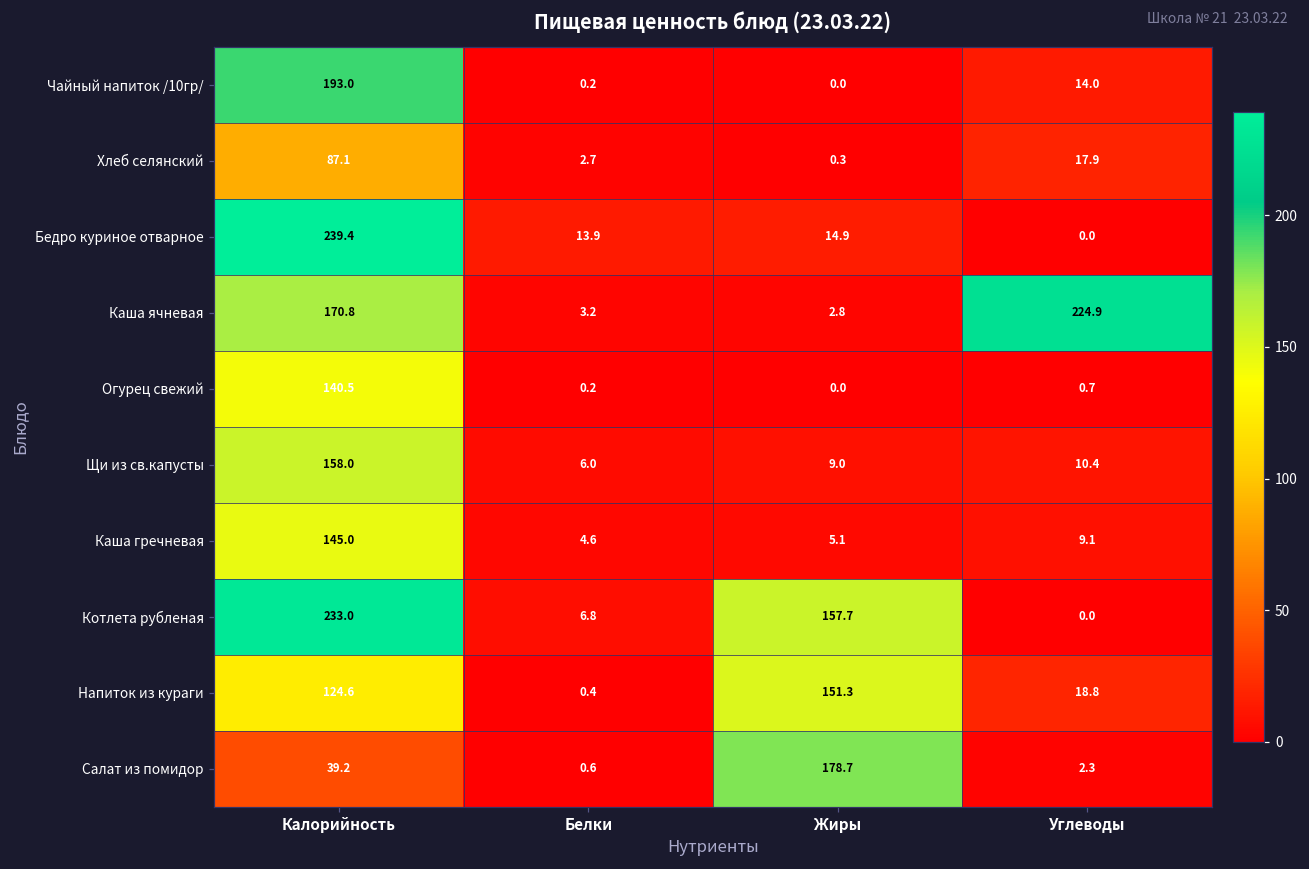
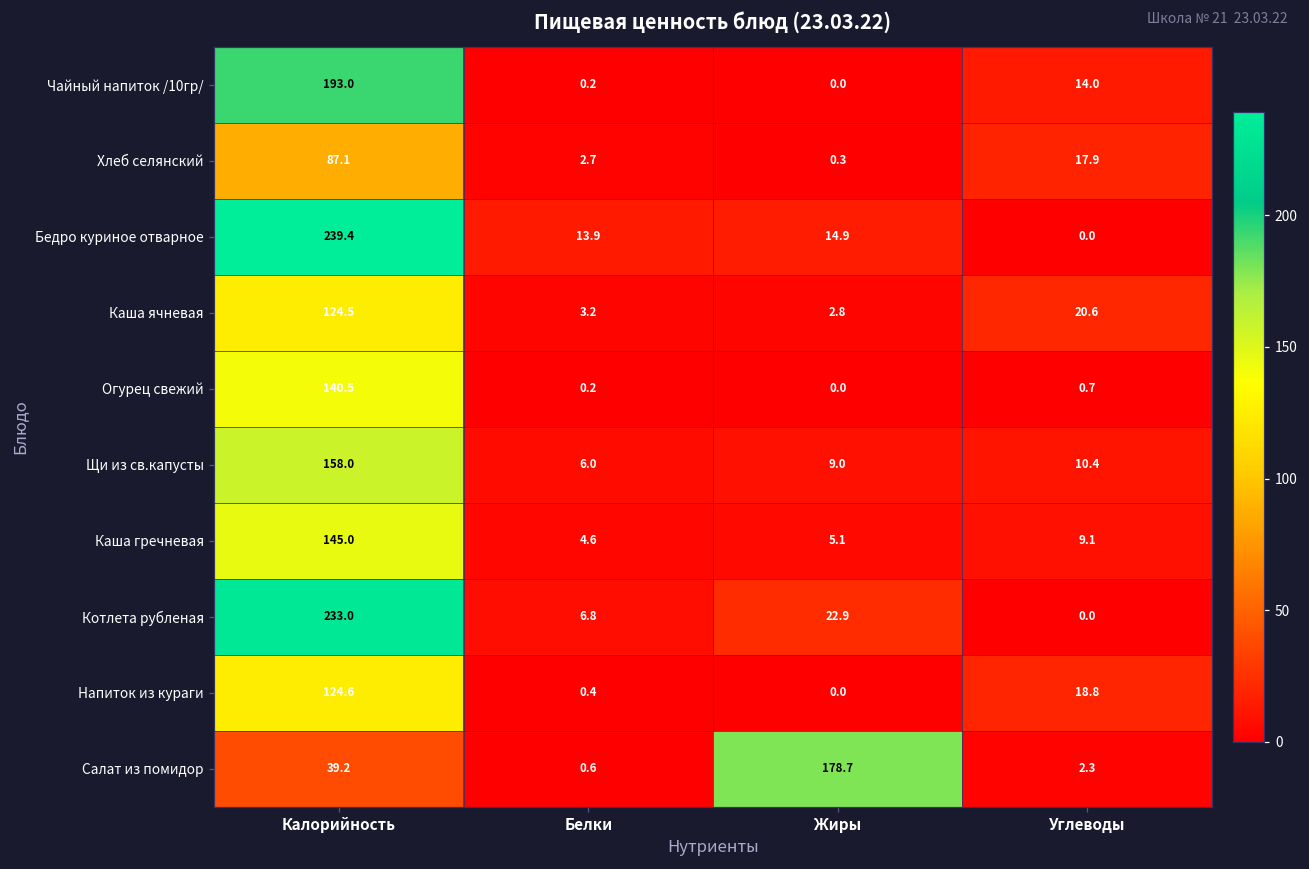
Каша ячневая, Калорийность: 170.8 -> 124.5
Каша ячневая, Углеводы: 224.9 -> 20.6
Котлета рубленая, Жиры: 157.7 -> 22.9
Напиток из кураги, Жиры: 151.3 -> 0.0
